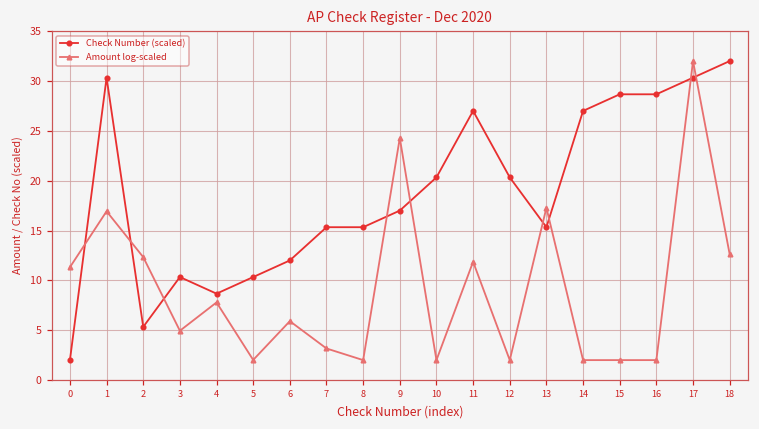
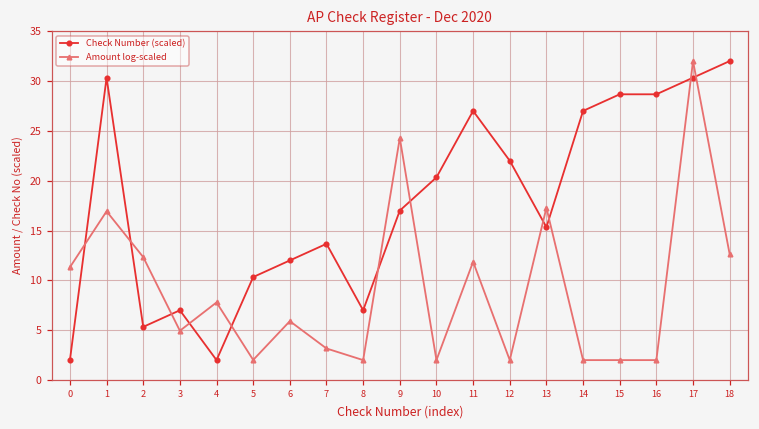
Check Number (scaled), 3: 10 -> 7
Check Number (scaled), 4: 9 -> 2
Check Number (scaled), 7: 15 -> 14
Check Number (scaled), 8: 15 -> 7
Check Number (scaled), 12: 20 -> 22
